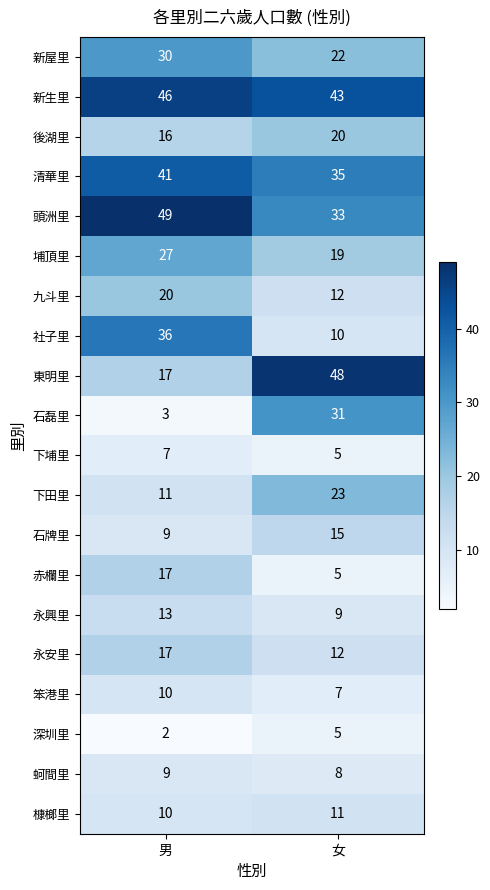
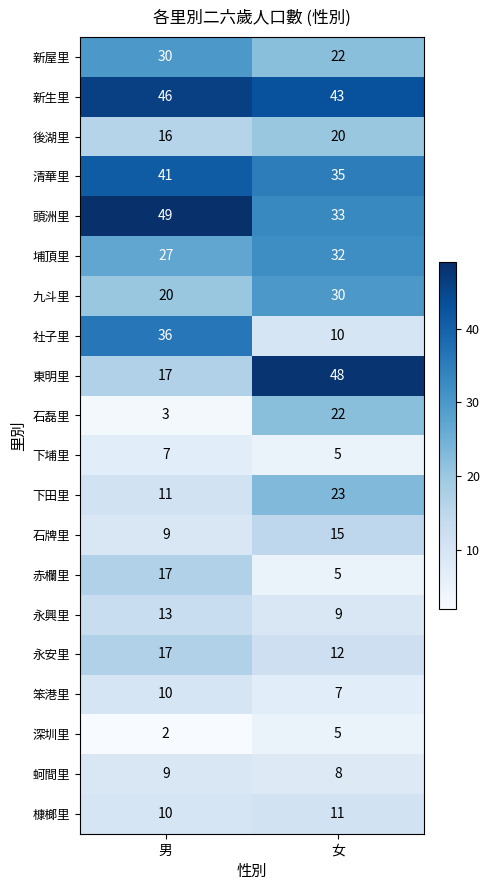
埔頂里, 女: 19 -> 32
九斗里, 女: 12 -> 30
石磊里, 女: 31 -> 22
